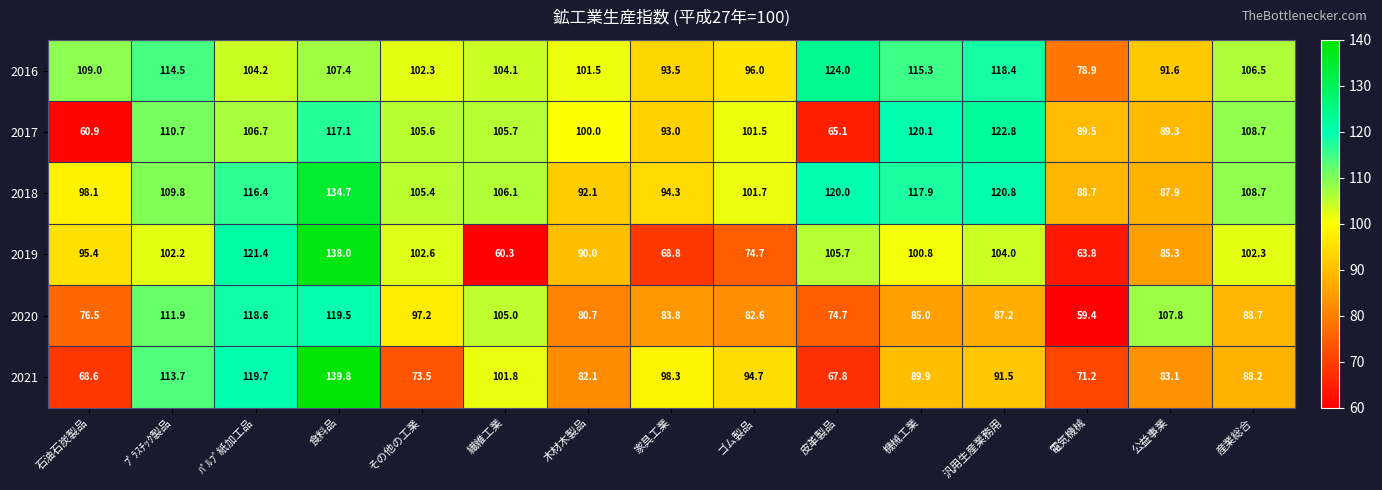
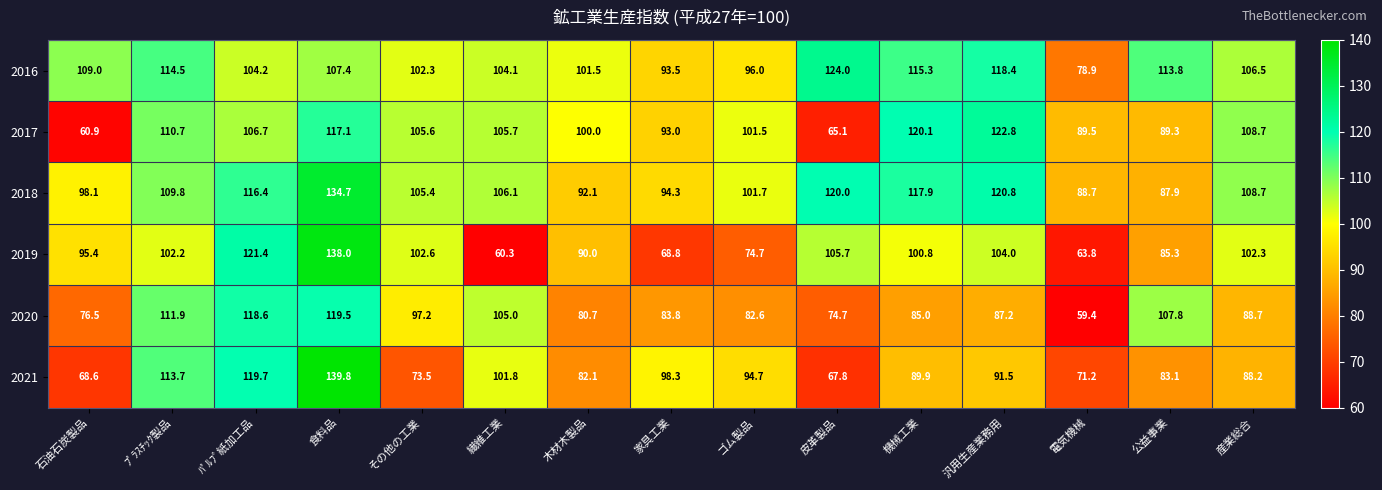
2016, 公益事業: 91.6 -> 113.8
